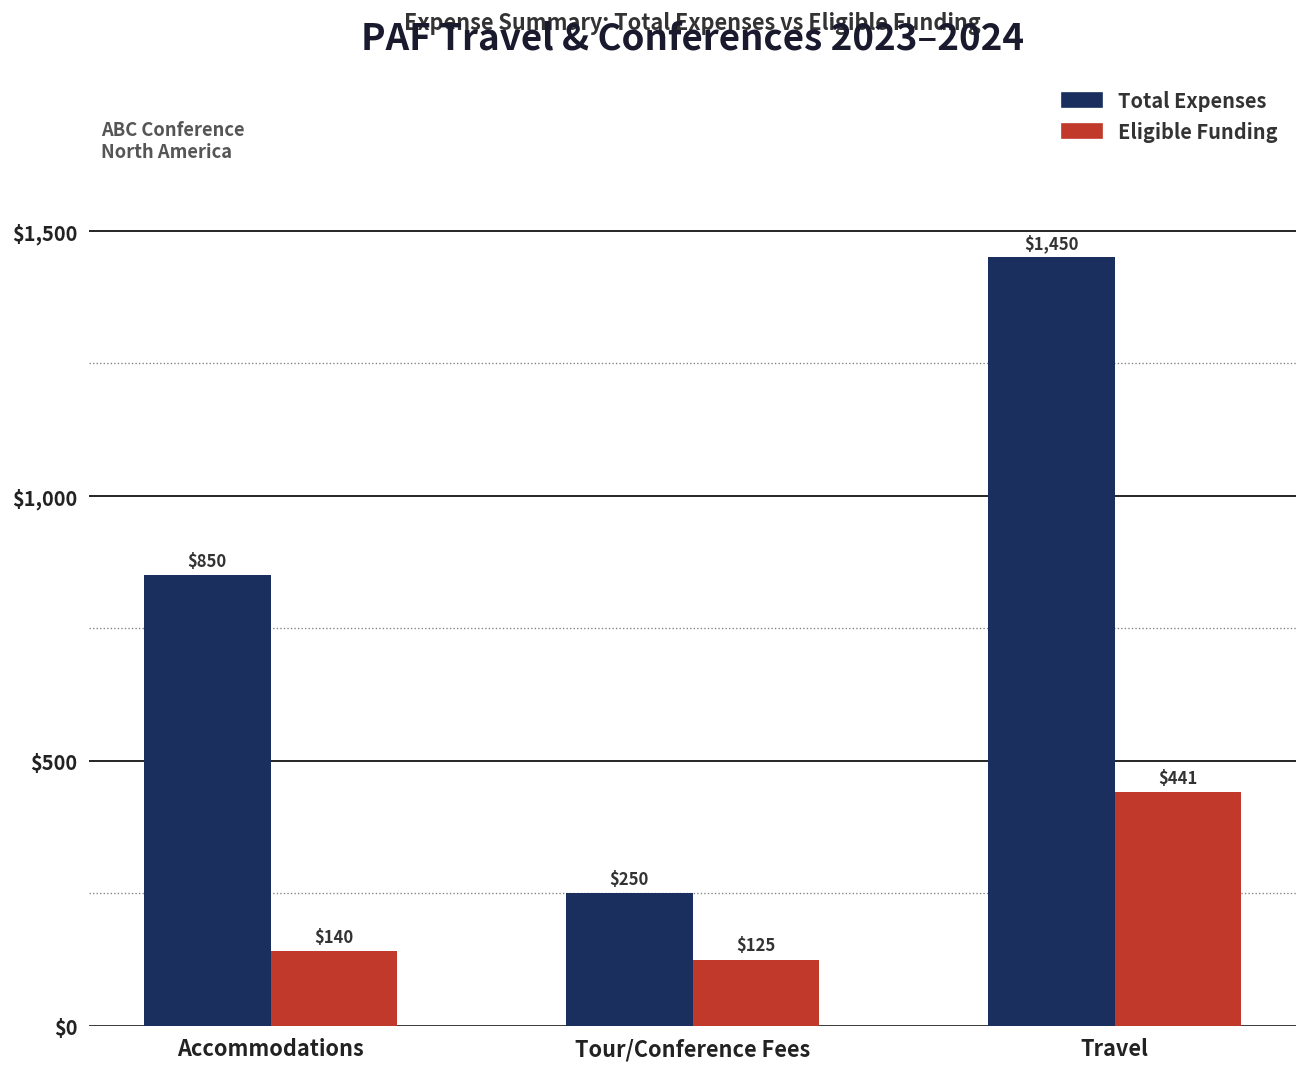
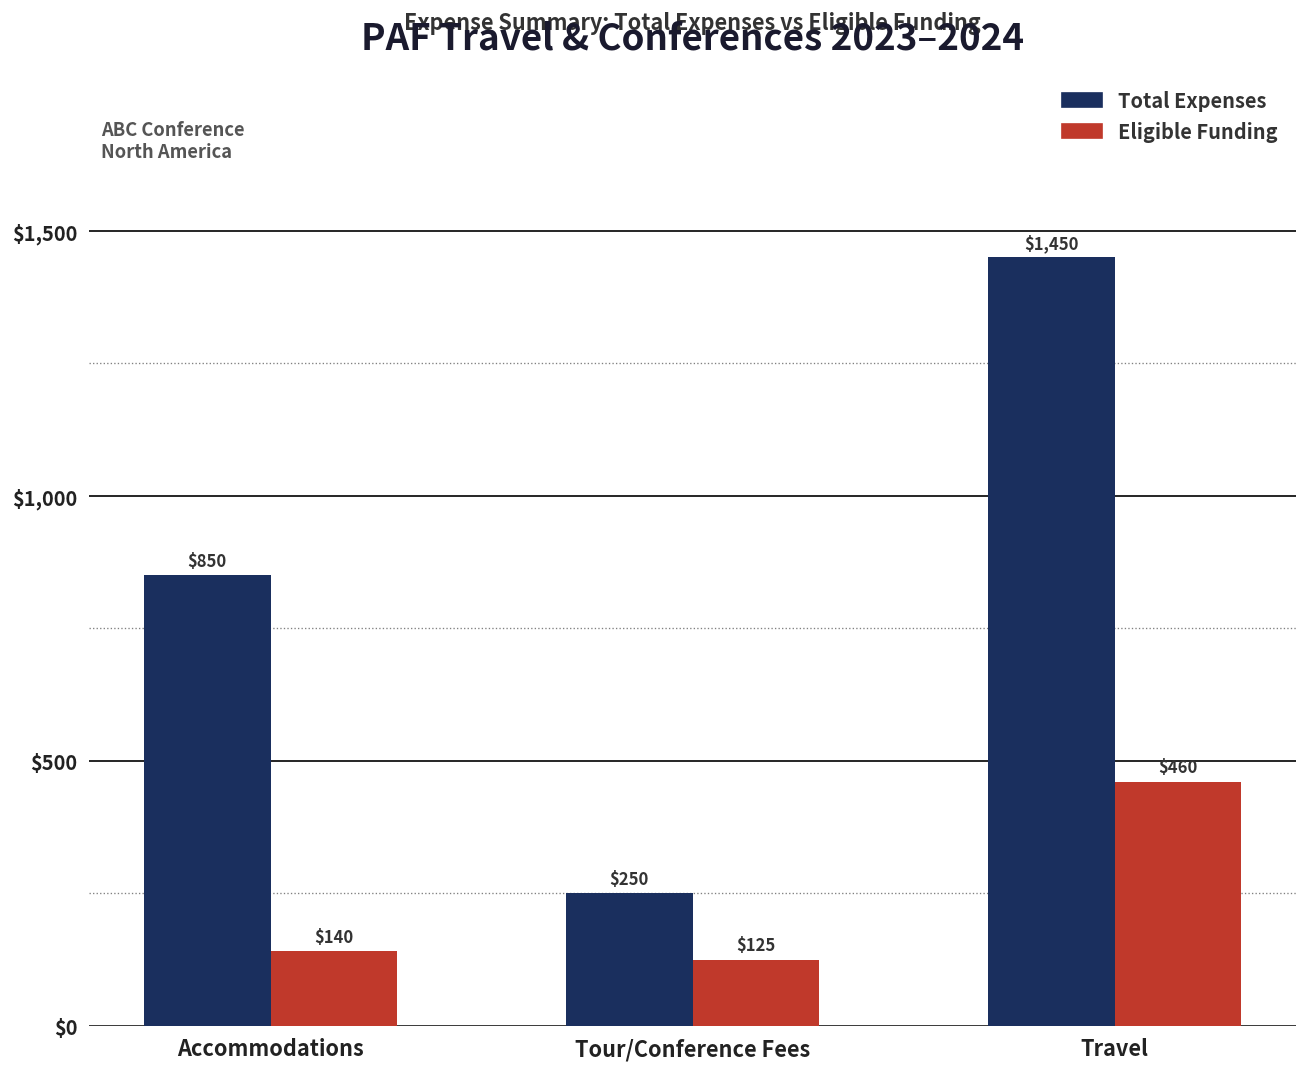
Eligible Funding, Travel: $441 -> $460
